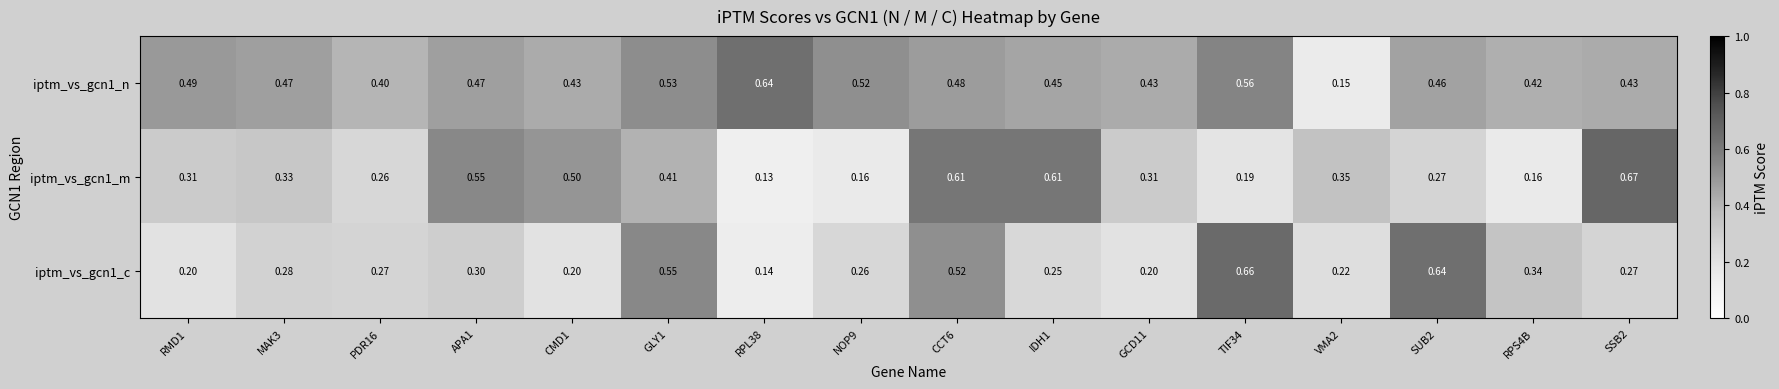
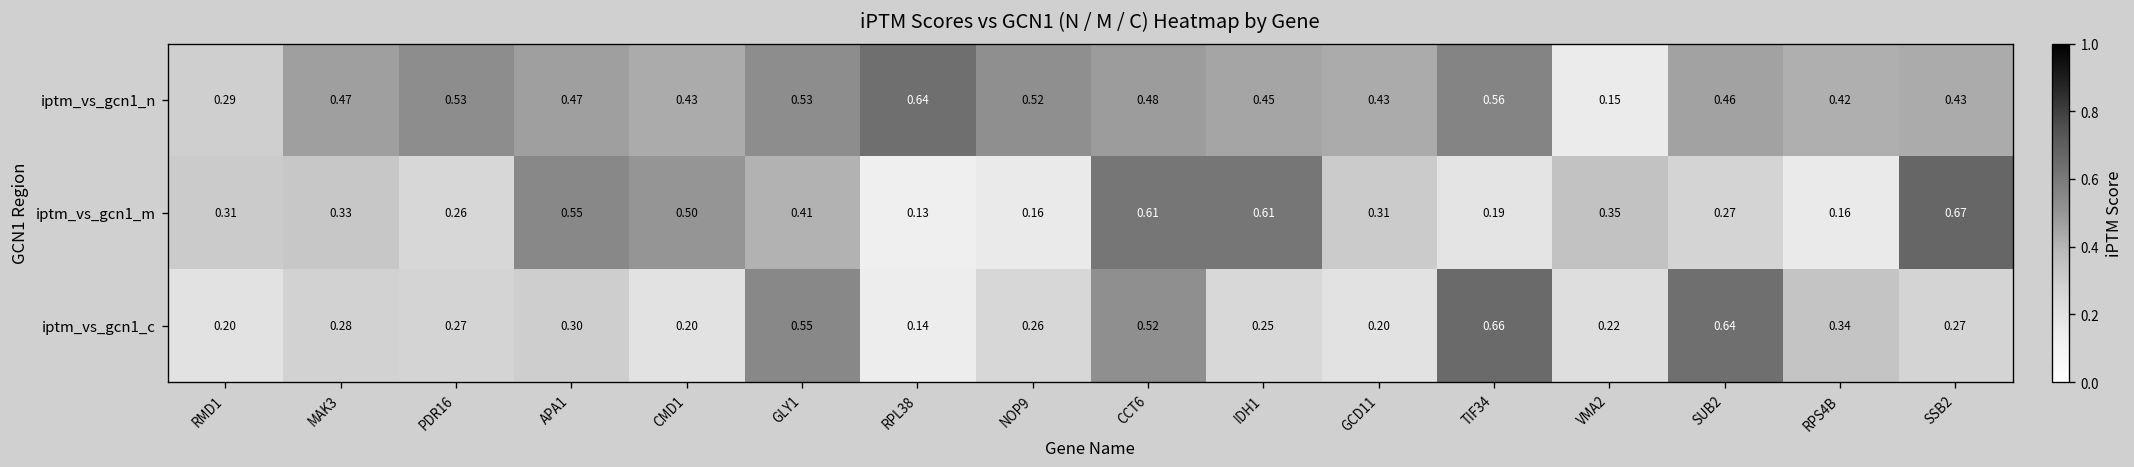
iptm_vs_gcn1_n, RMD1: 0.49 -> 0.29
iptm_vs_gcn1_n, PDR16: 0.40 -> 0.53
